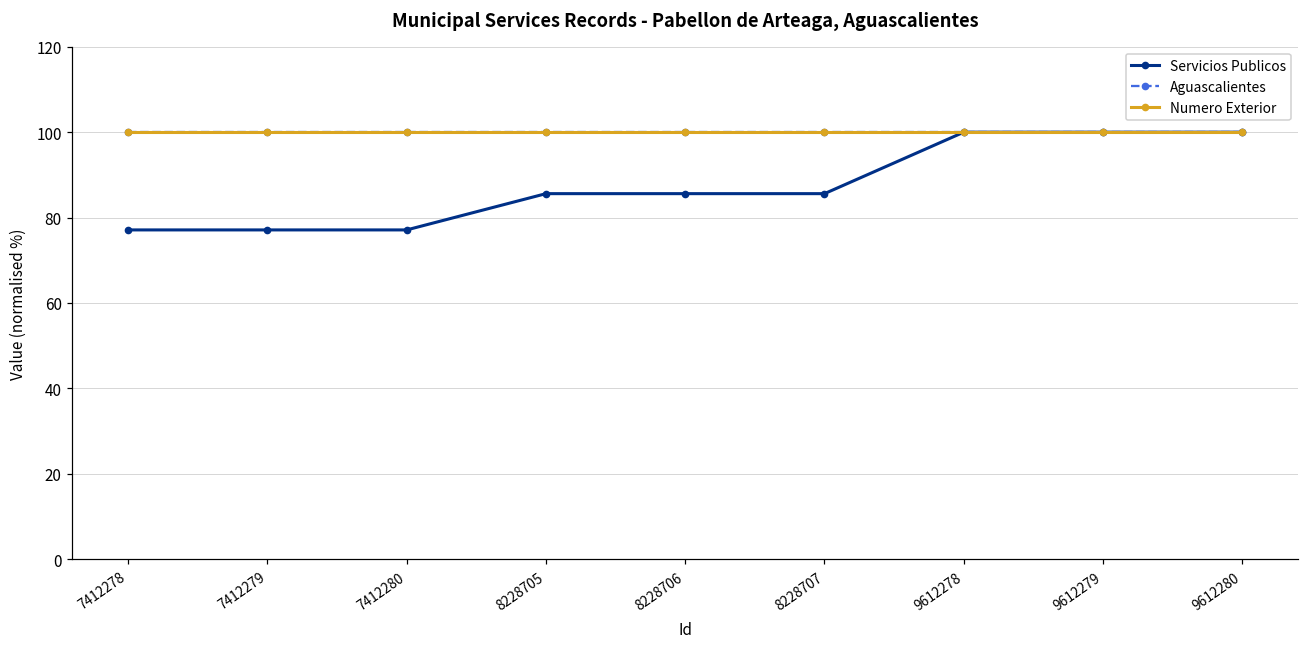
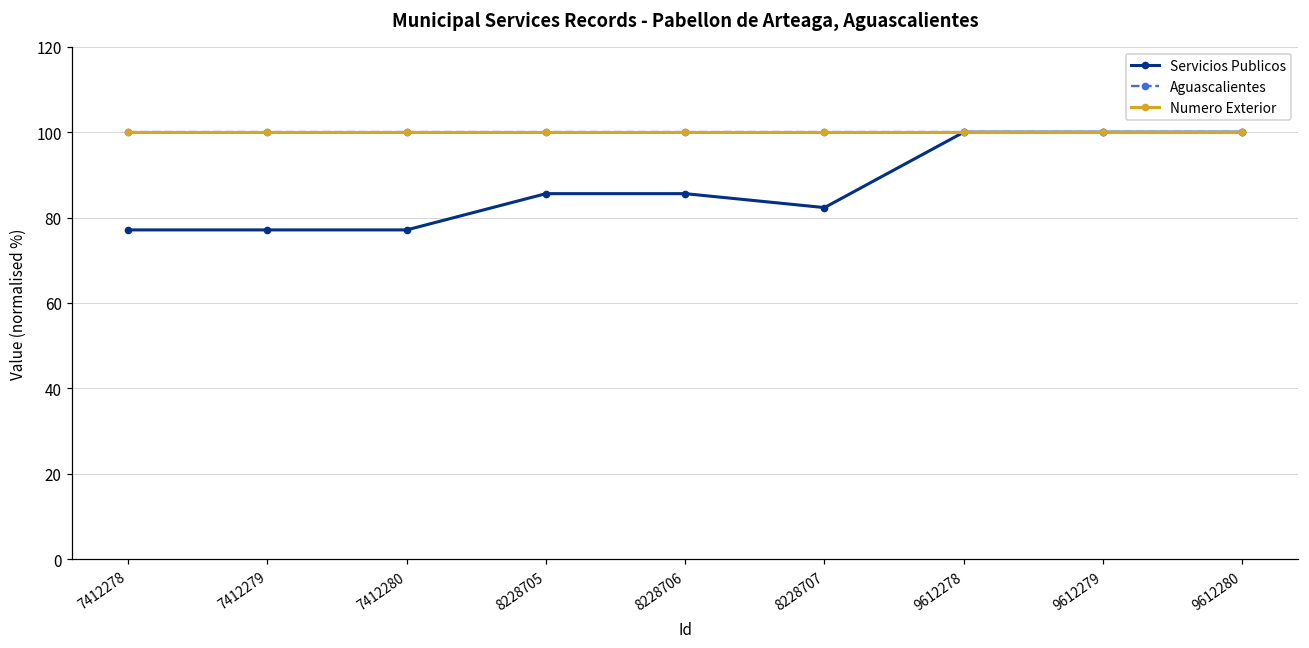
Servicios Publicos, 8228707: 86 -> 82
